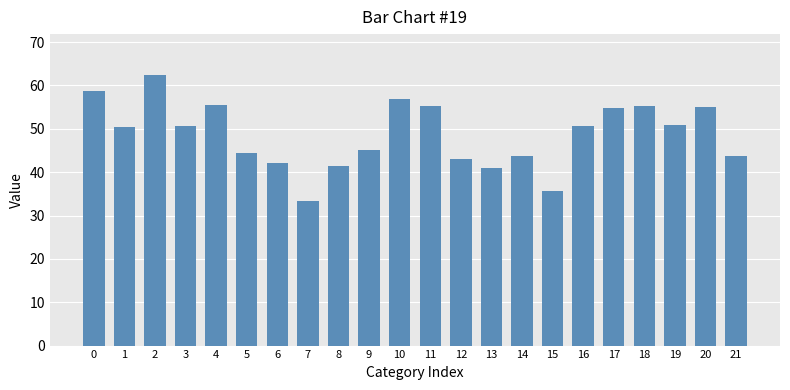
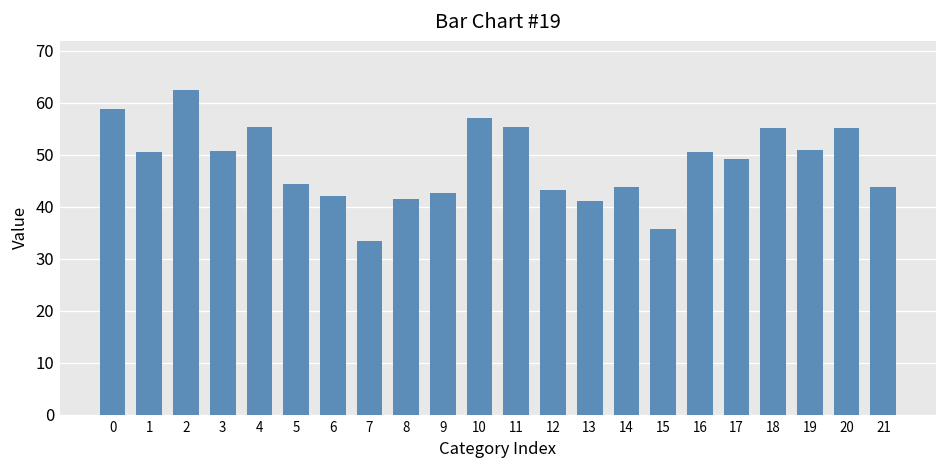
9: 45 -> 43
17: 55 -> 49
